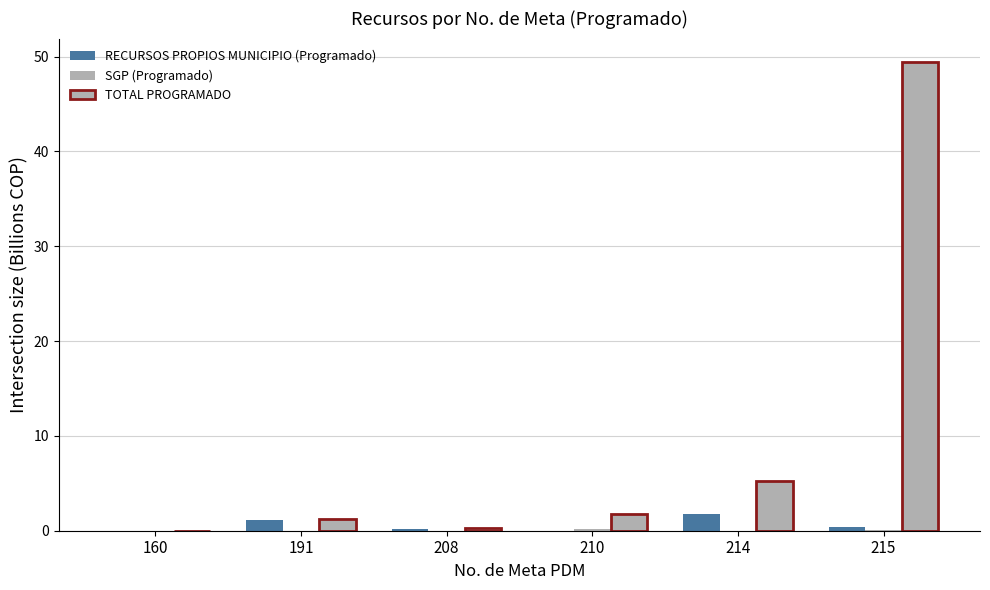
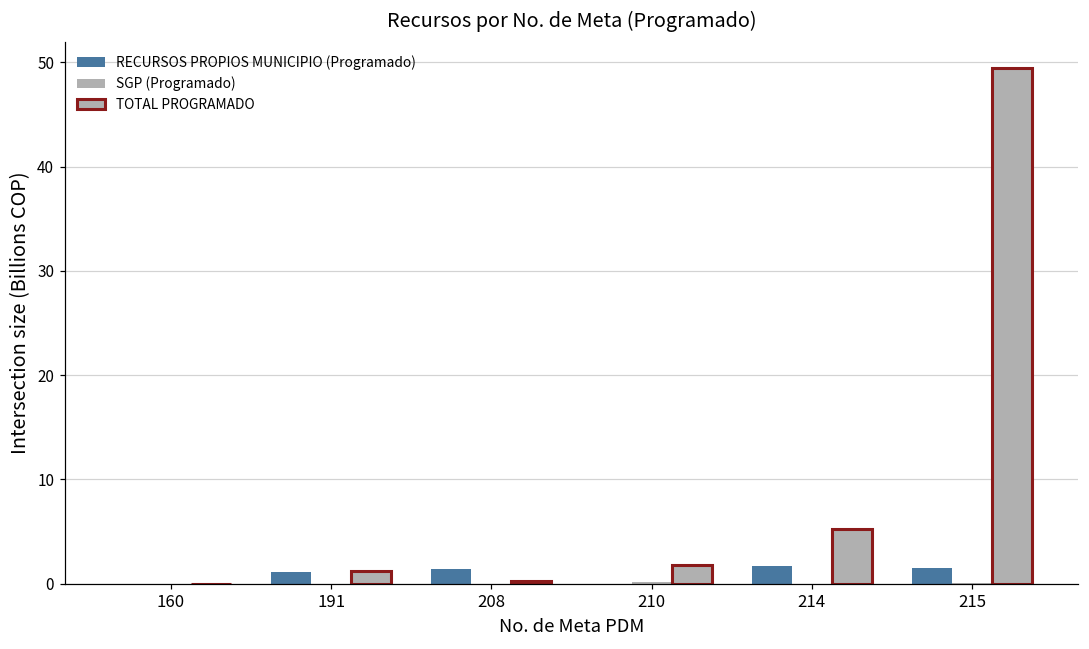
RECURSOS PROPIOS MUNICIPIO (Programado), 208: 0 -> 1
RECURSOS PROPIOS MUNICIPIO (Programado), 215: 0 -> 2
